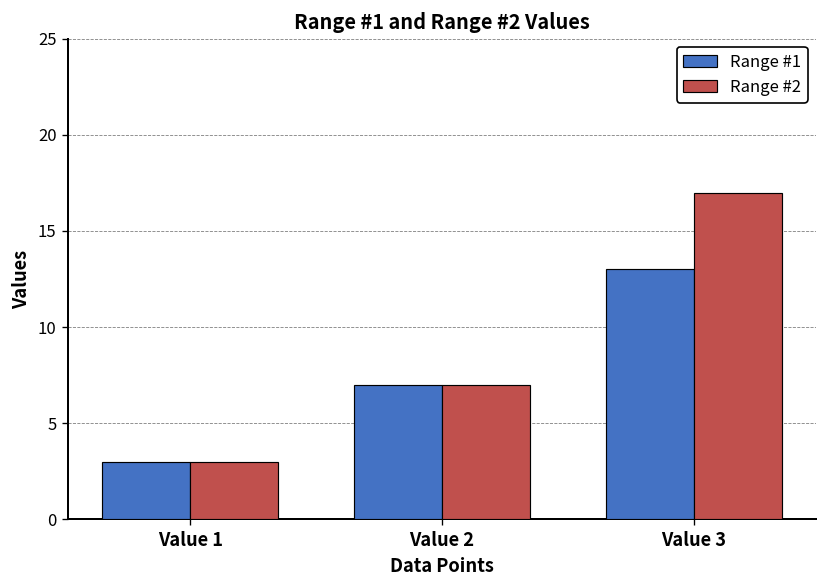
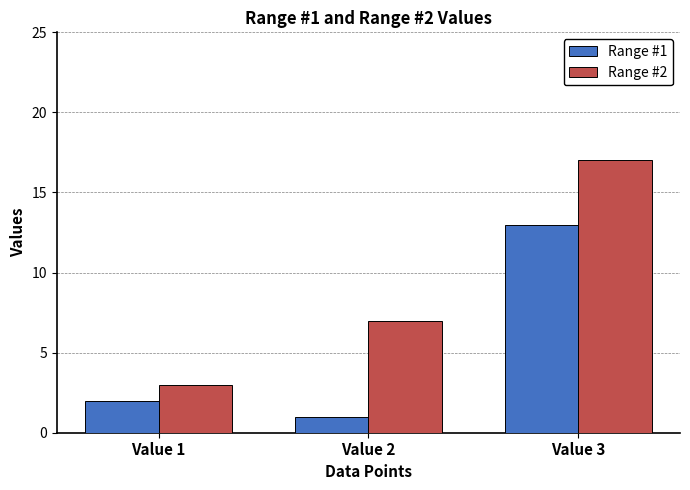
Range #1, Value 1: 3 -> 2
Range #1, Value 2: 7 -> 1
